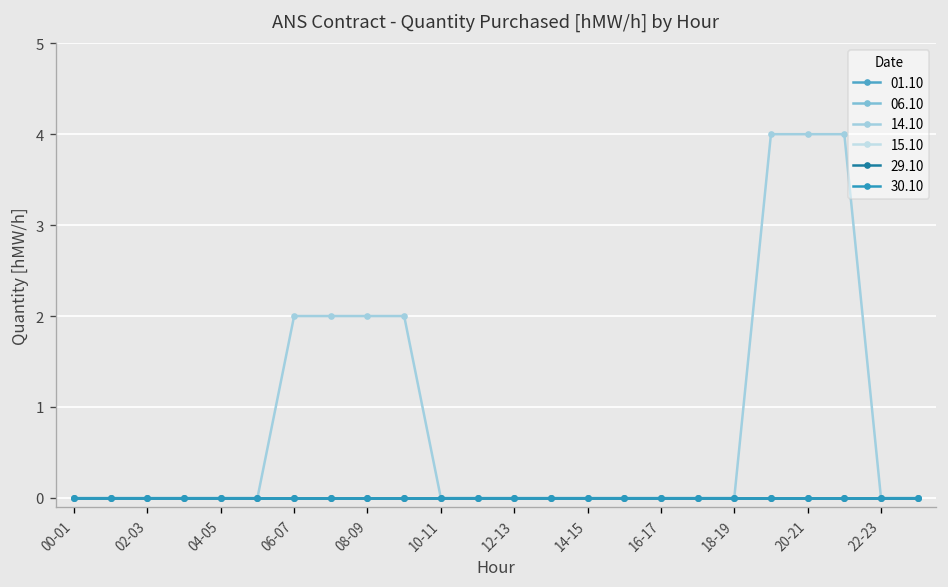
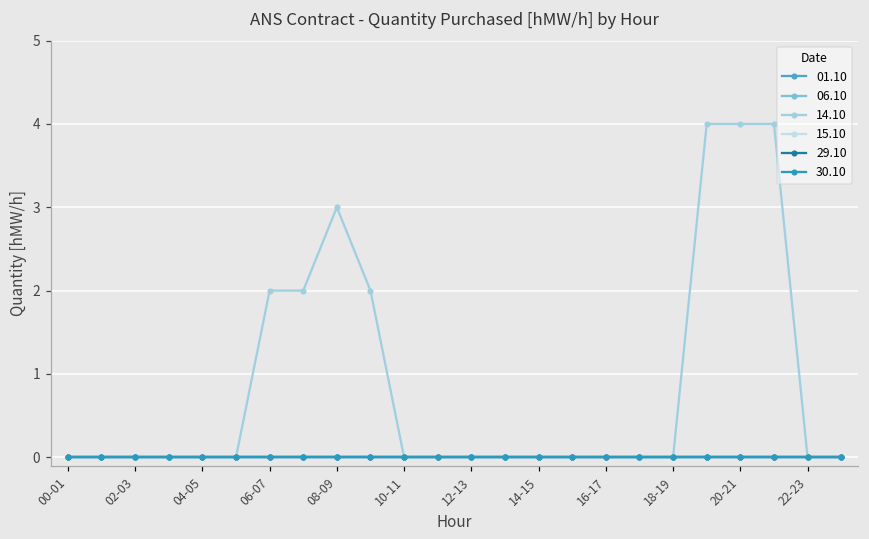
14.10, 08-09: 2 -> 3
